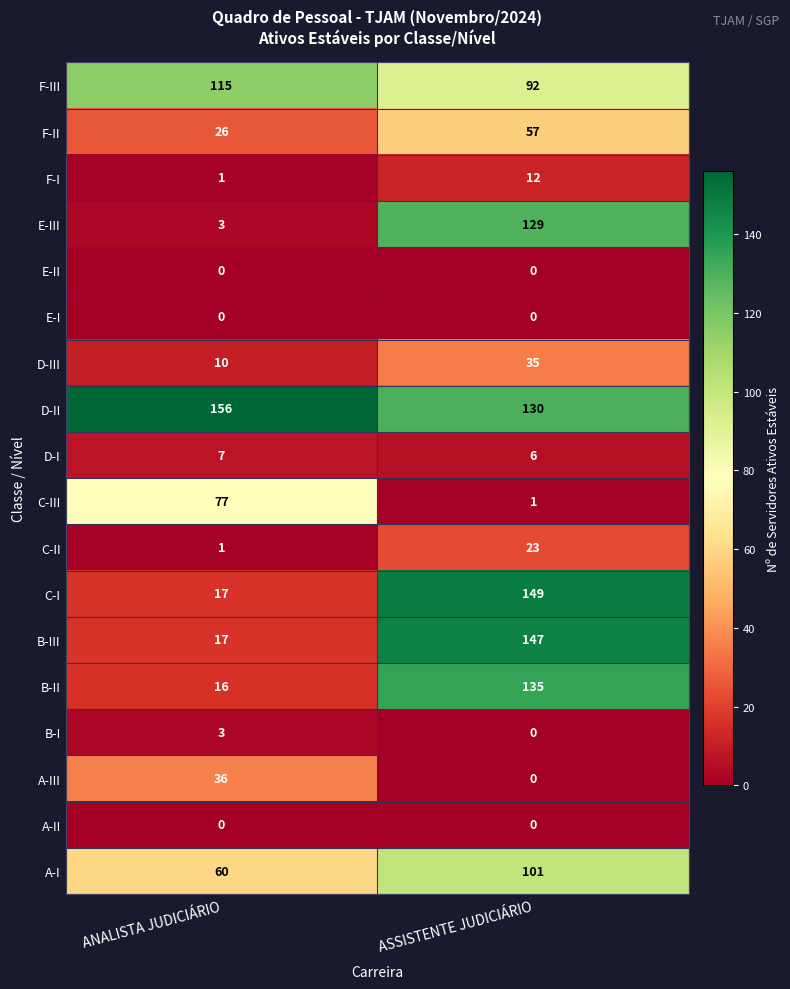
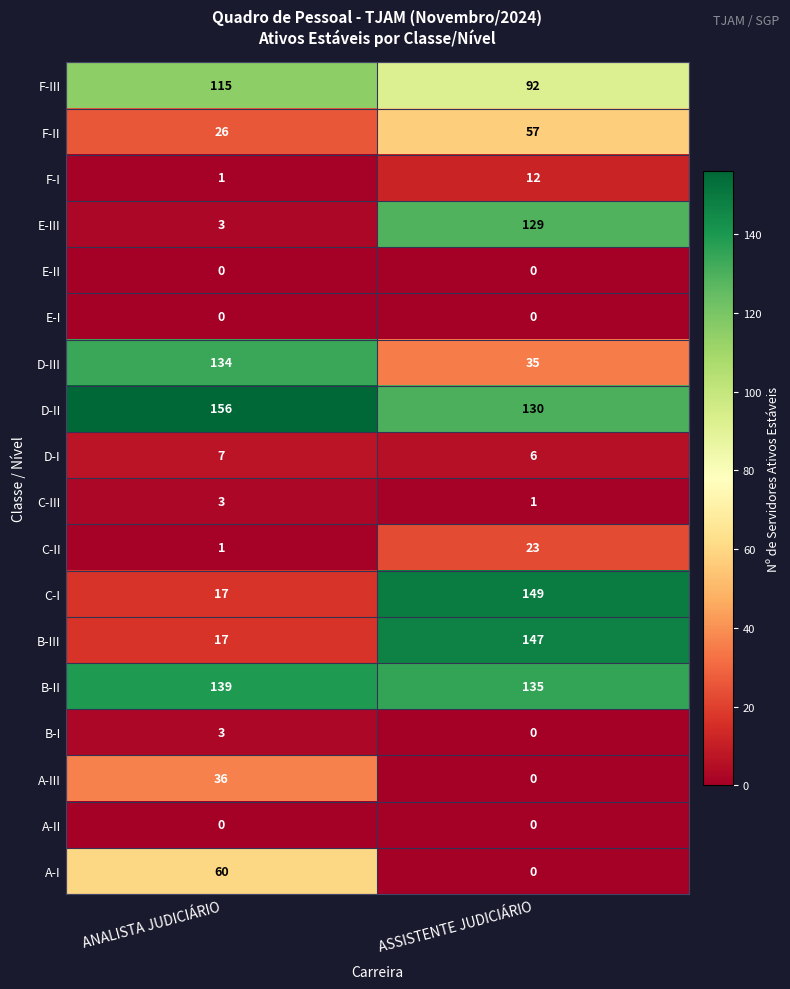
D-III, ANALISTA JUDICIÁRIO: 10 -> 134
C-III, ANALISTA JUDICIÁRIO: 77 -> 3
B-II, ANALISTA JUDICIÁRIO: 16 -> 139
A-I, ASSISTENTE JUDICIÁRIO: 101 -> 0
